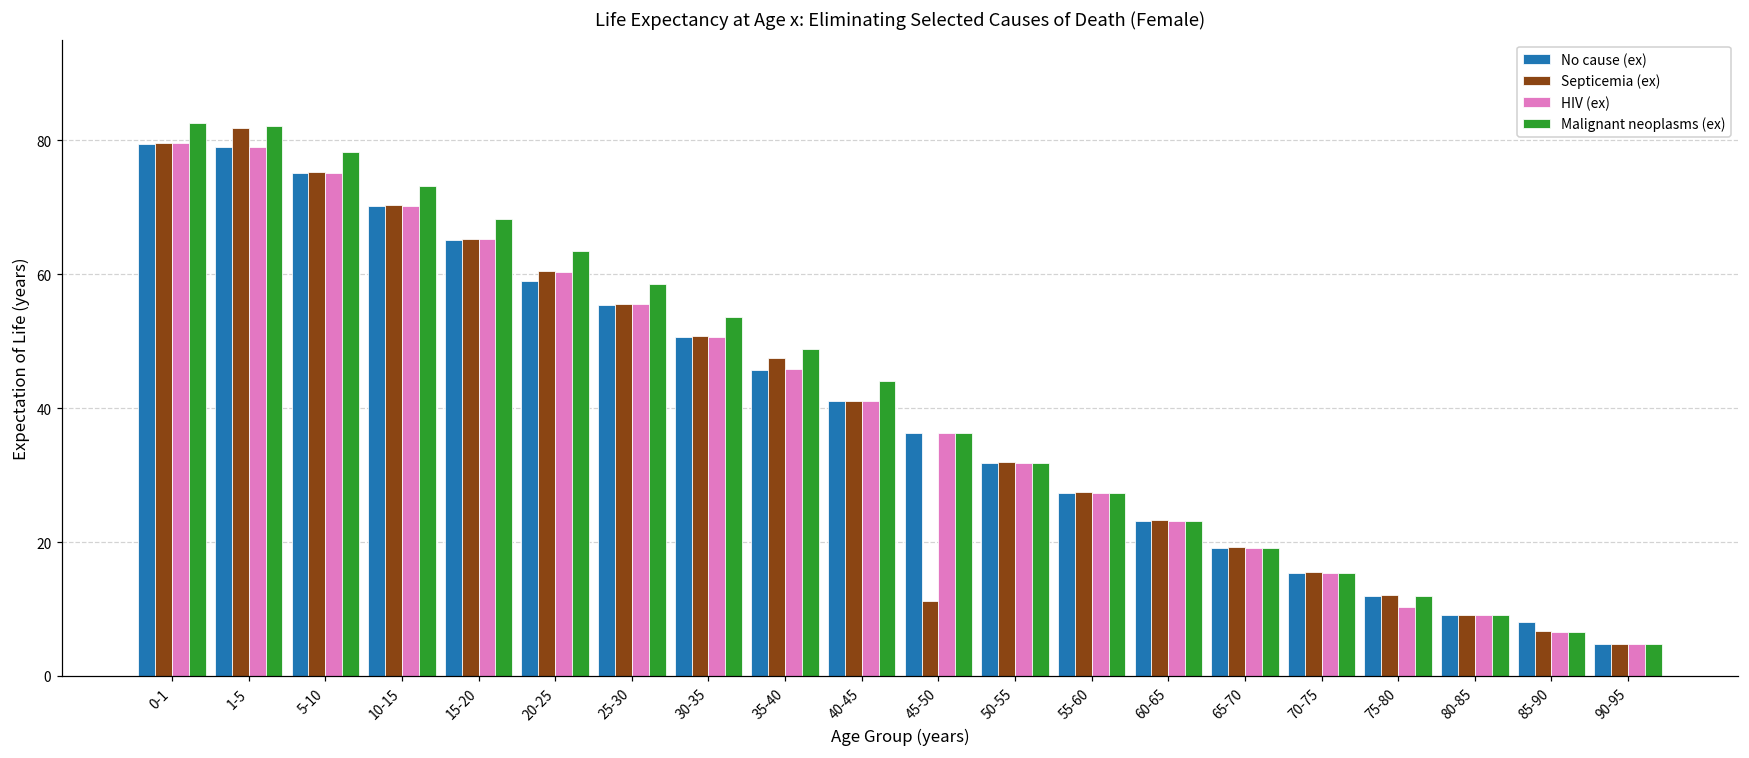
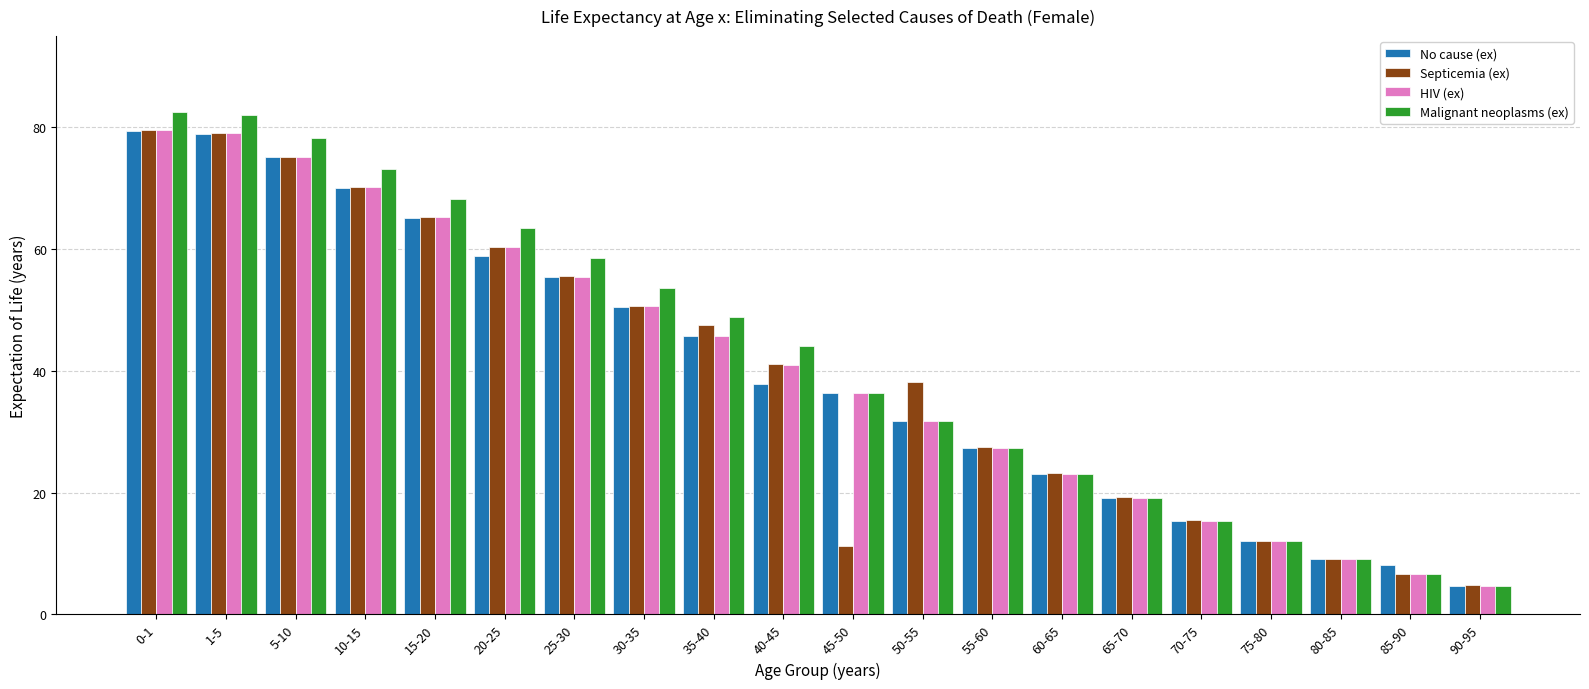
Septicemia (ex), 1-5: 82 -> 79
No cause (ex), 40-45: 41 -> 38
Septicemia (ex), 50-55: 32 -> 38
HIV (ex), 75-80: 10 -> 12
